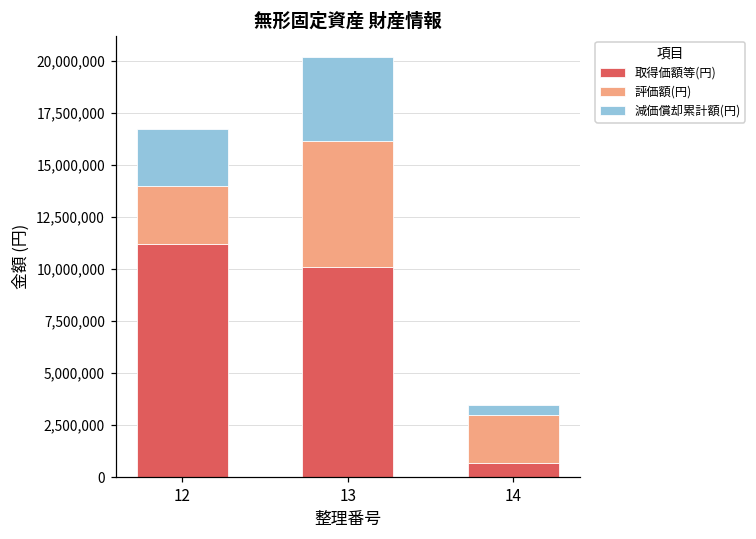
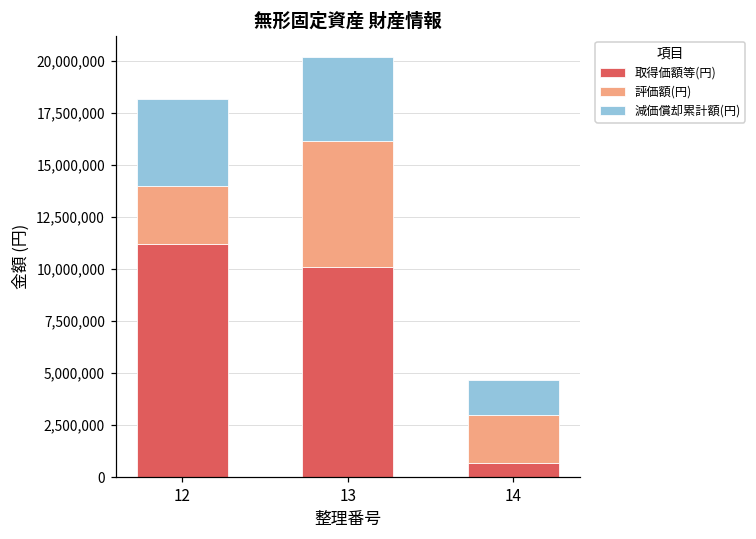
減価償却累計額(円), 12: 2,700,000 -> 4,200,000
減価償却累計額(円), 14: 500,000 -> 1,700,000
